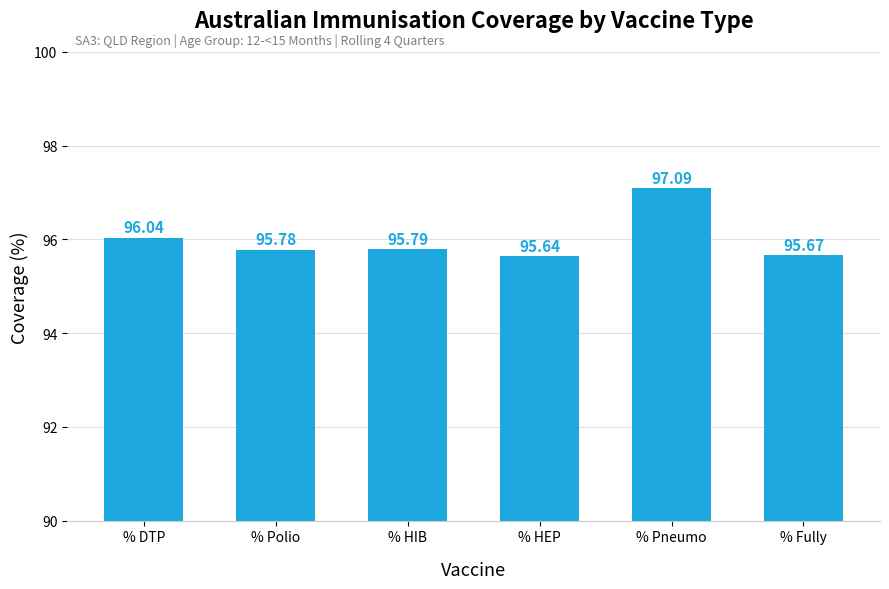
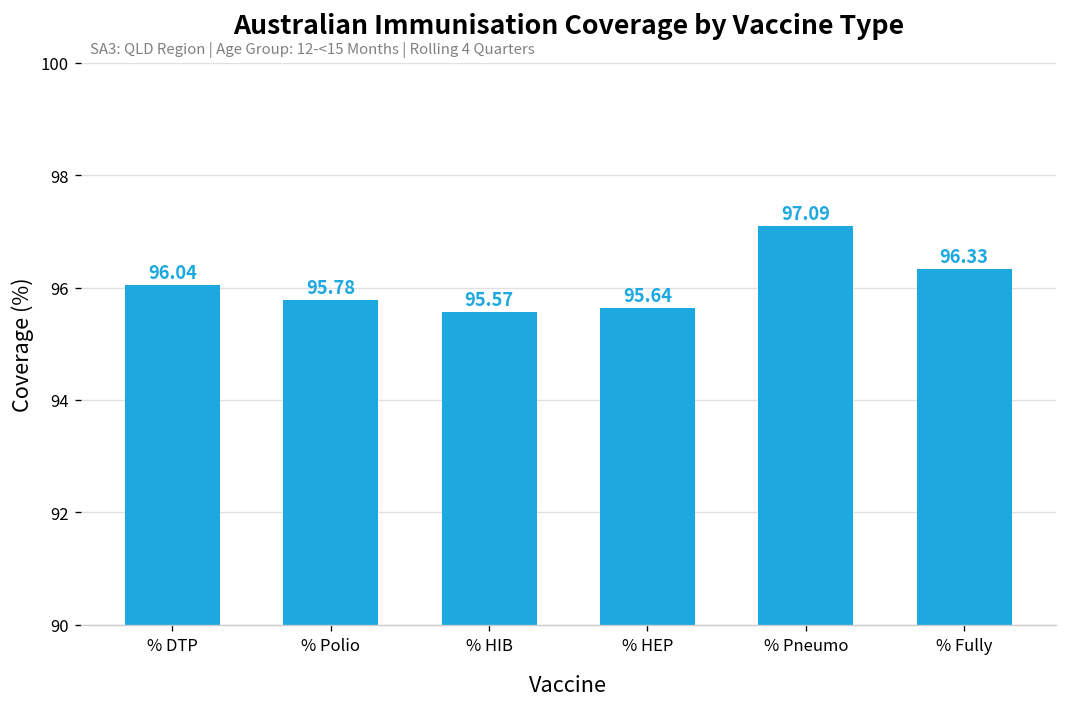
% HIB: 95.79 -> 95.57
% Fully: 95.67 -> 96.33
